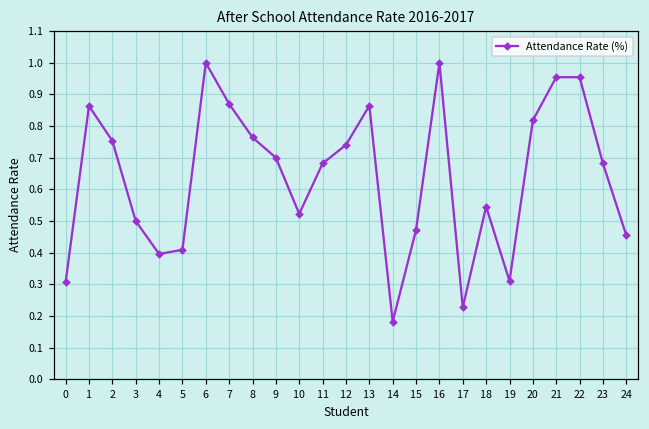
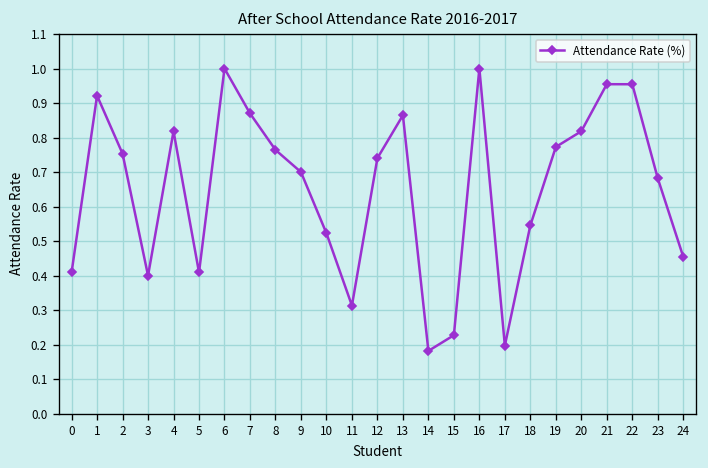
0: 0.31 -> 0.41
1: 0.86 -> 0.92
3: 0.5 -> 0.4
4: 0.40 -> 0.82
11: 0.68 -> 0.31
15: 0.47 -> 0.23
17: 0.23 -> 0.20
19: 0.31 -> 0.77
